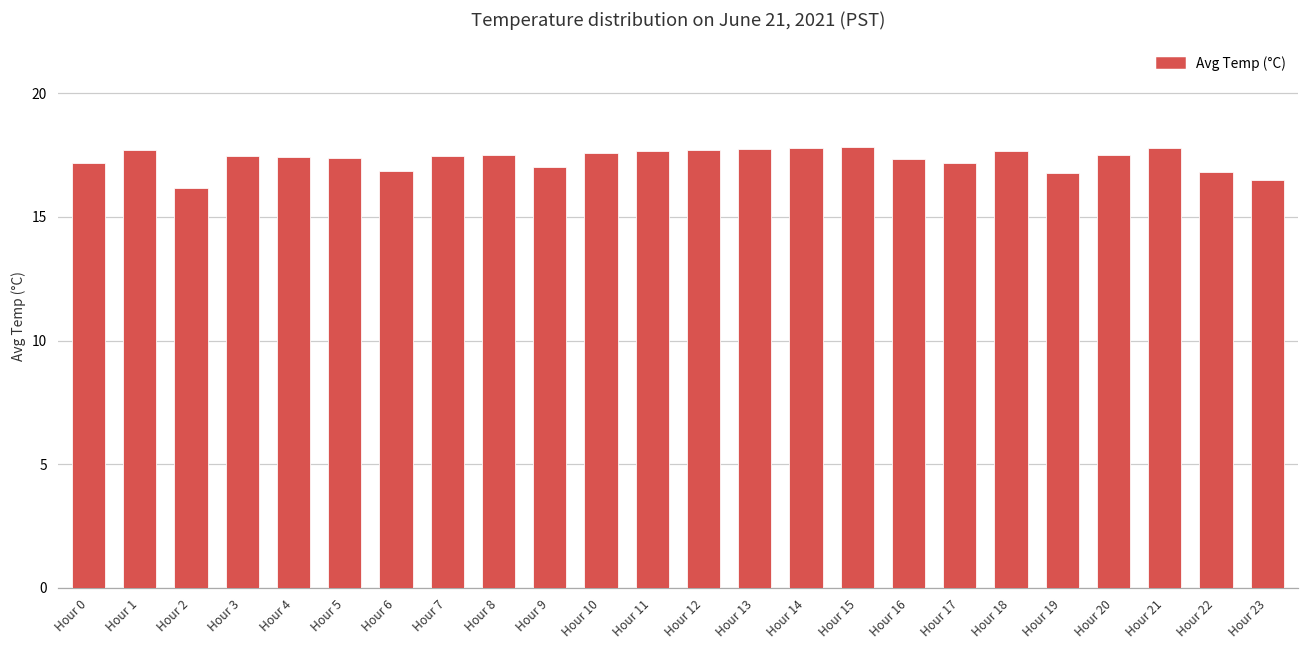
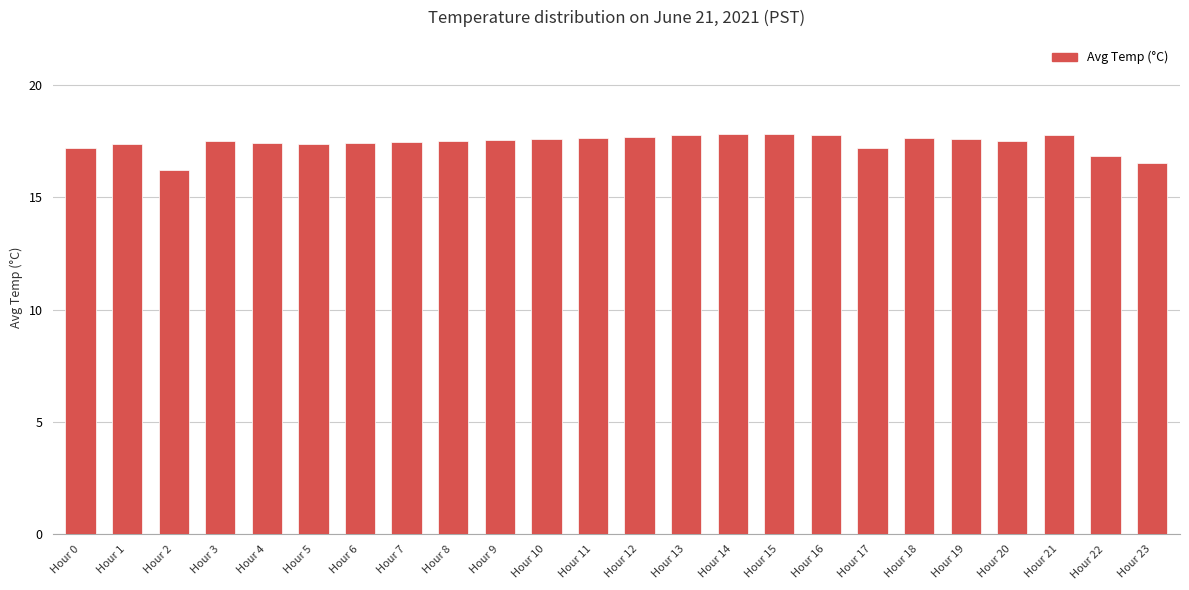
Hour 1: 17.7 -> 17.4
Hour 6: 16.8 -> 17.4
Hour 9: 17.0 -> 17.6
Hour 16: 17.4 -> 17.8
Hour 19: 16.8 -> 17.6
